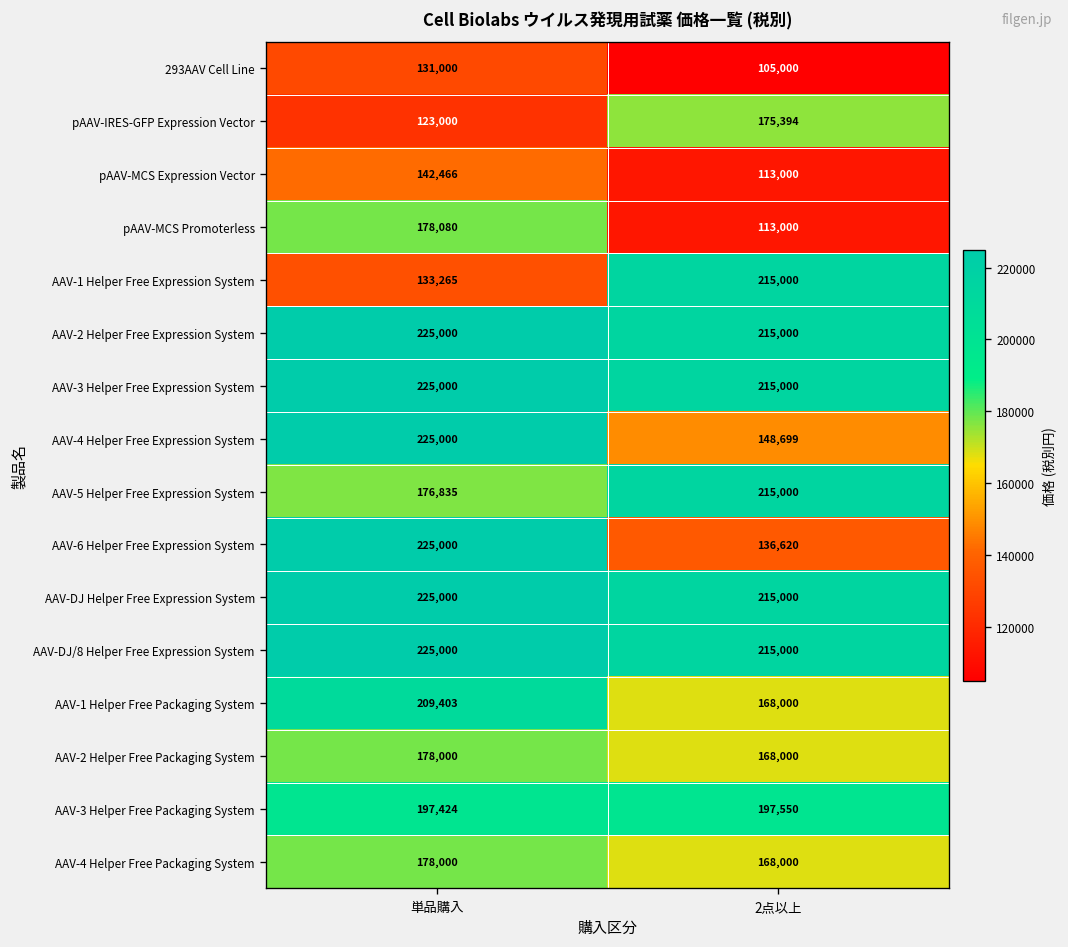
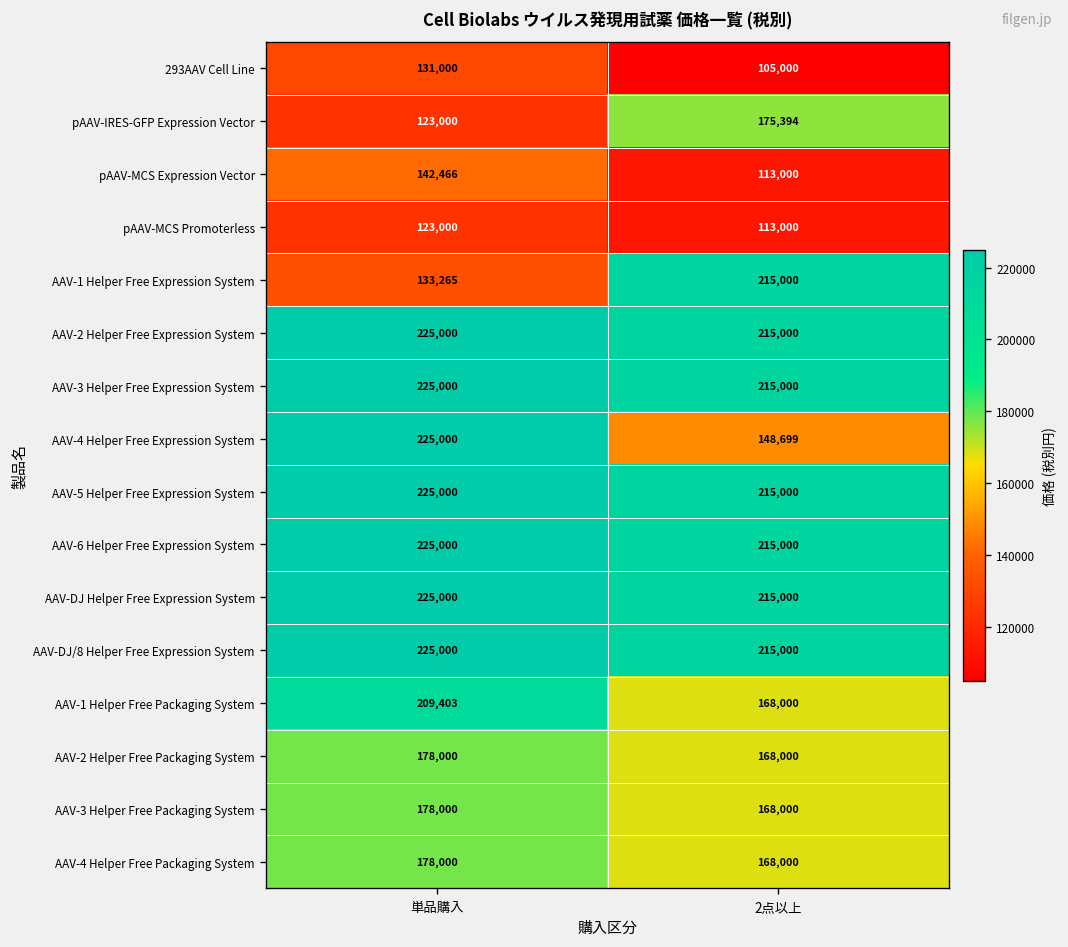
pAAV-MCS Promoterless, 単品購入: 178,080 -> 123,000
AAV-5 Helper Free Expression System, 単品購入: 176,835 -> 225,000
AAV-6 Helper Free Expression System, 2点以上: 136,620 -> 215,000
AAV-3 Helper Free Packaging System, 単品購入: 197,424 -> 178,000
AAV-3 Helper Free Packaging System, 2点以上: 197,550 -> 168,000
